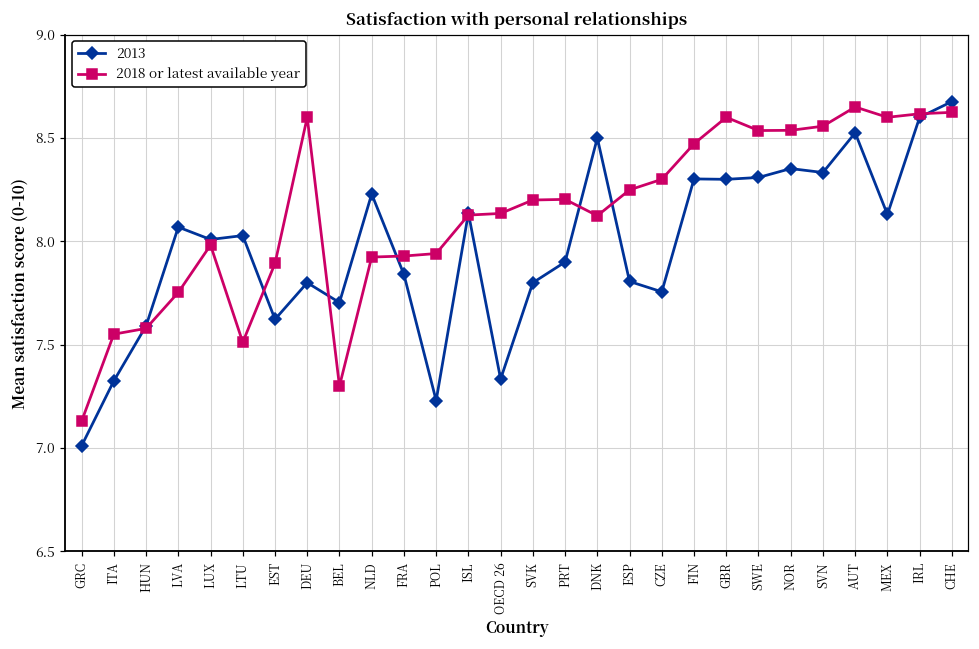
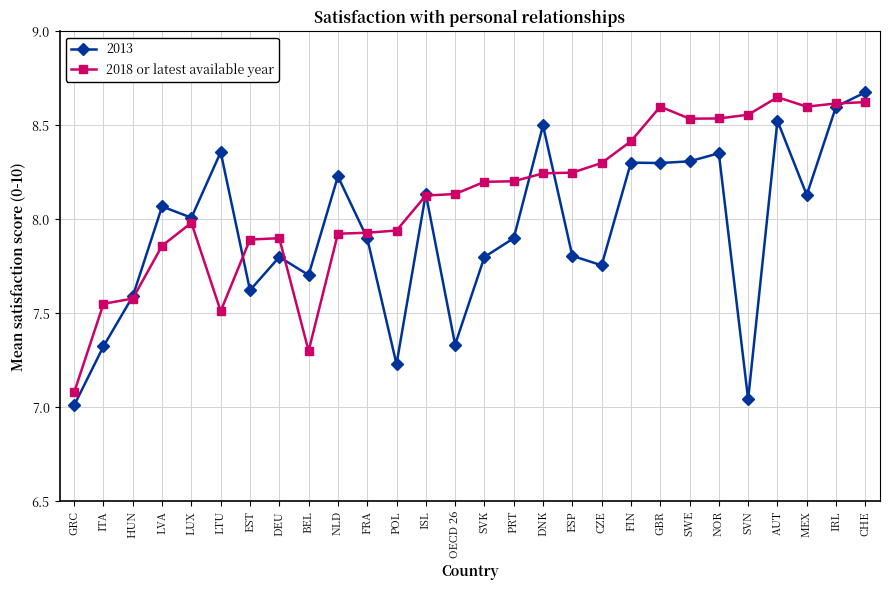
2018 or latest available year, GRC: 7.13 -> 7.08
2018 or latest available year, LVA: 7.75 -> 7.86
2013, LTU: 8.03 -> 8.36
2018 or latest available year, DEU: 8.6 -> 7.9
2013, FRA: 7.84 -> 7.90
2018 or latest available year, DNK: 8.12 -> 8.25
2018 or latest available year, FIN: 8.47 -> 8.42
2013, SVN: 8.33 -> 7.04
